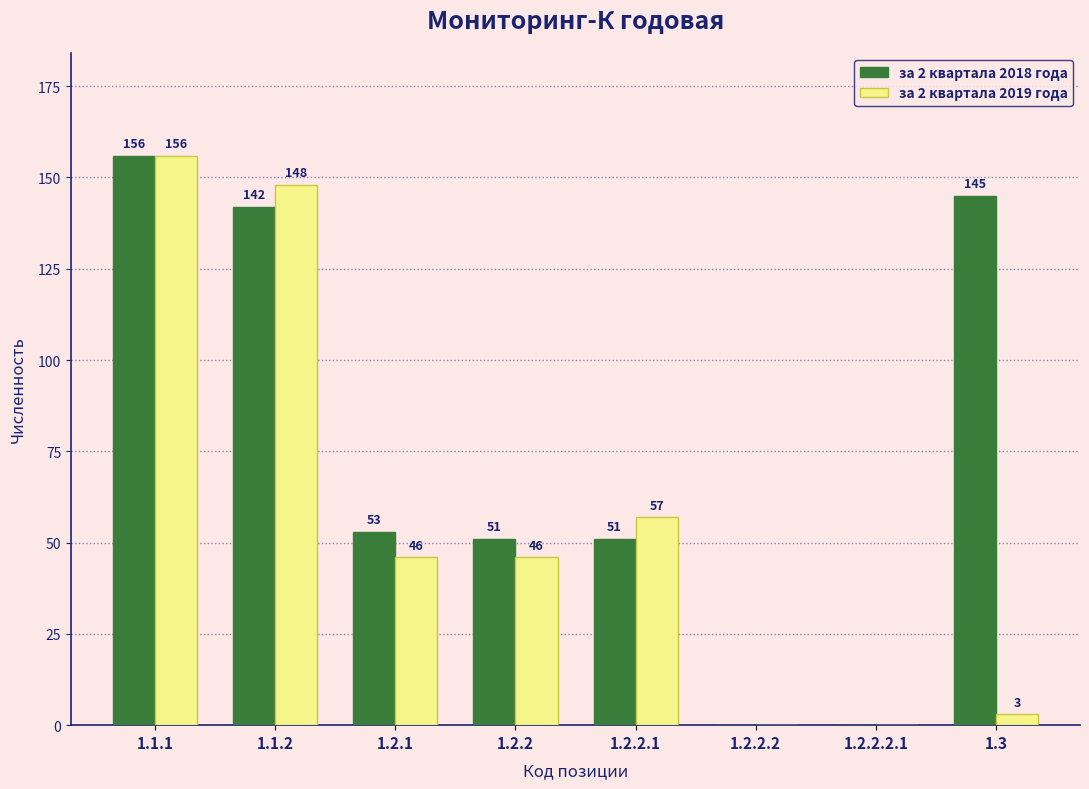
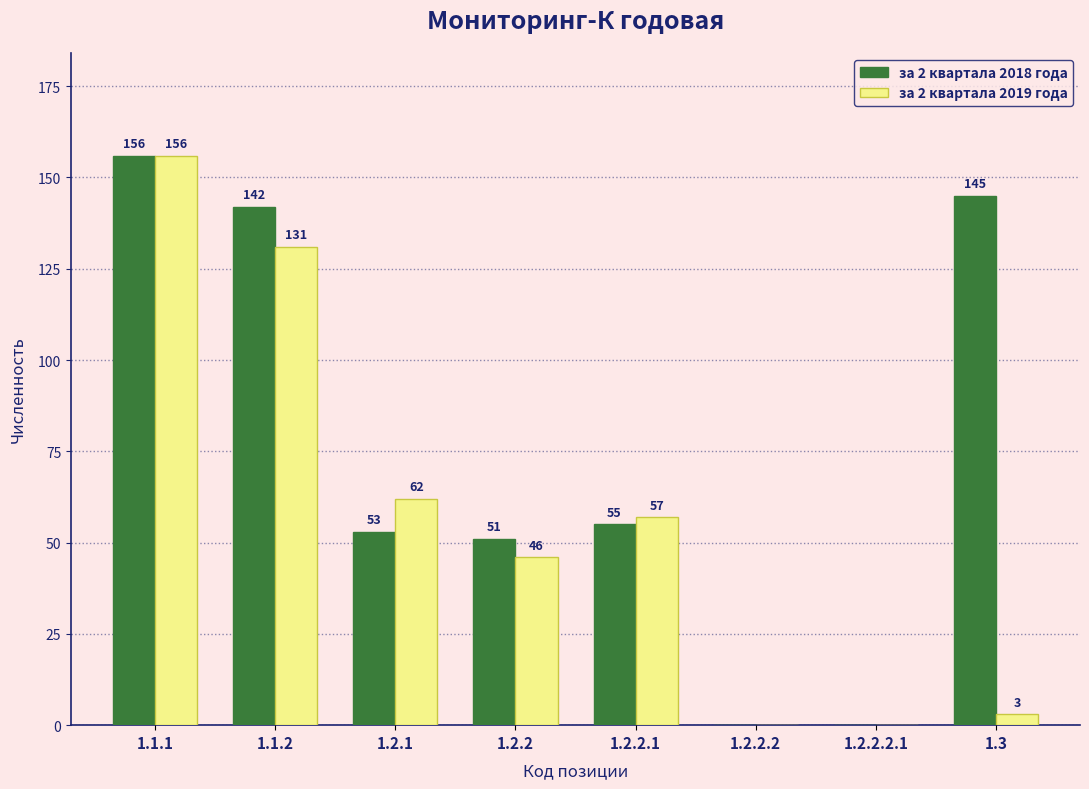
за 2 квартала 2019 года, 1.1.2: 148 -> 131
за 2 квартала 2019 года, 1.2.1: 46 -> 62
за 2 квартала 2018 года, 1.2.2.1: 51 -> 55
